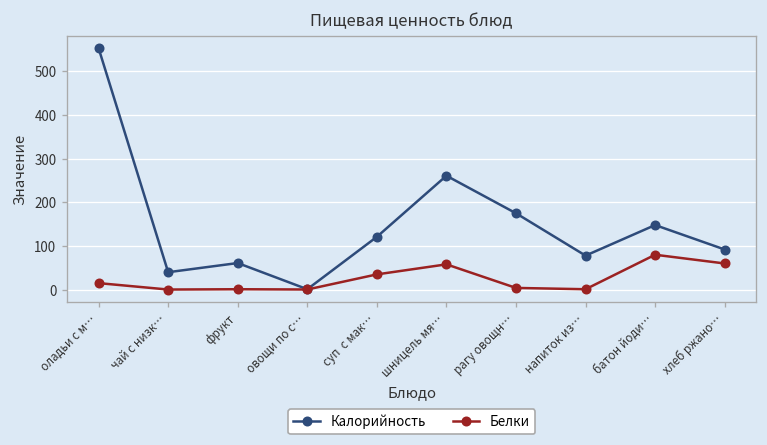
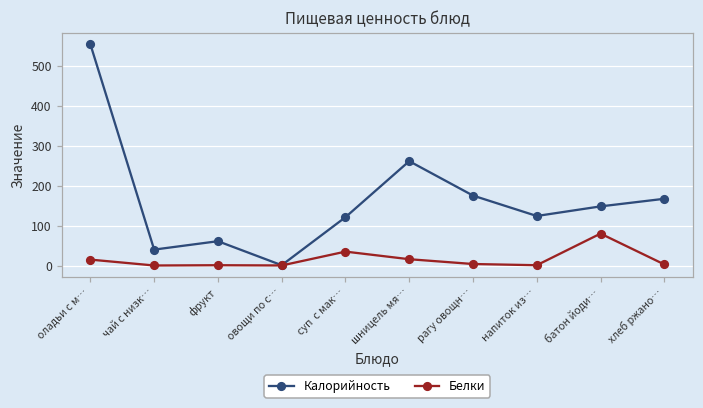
Белки, шницель мя…: 60 -> 20
Калорийность, напиток из…: 80 -> 120
Калорийность, хлеб ржано…: 90 -> 170
Белки, хлеб ржано…: 60 -> 0
